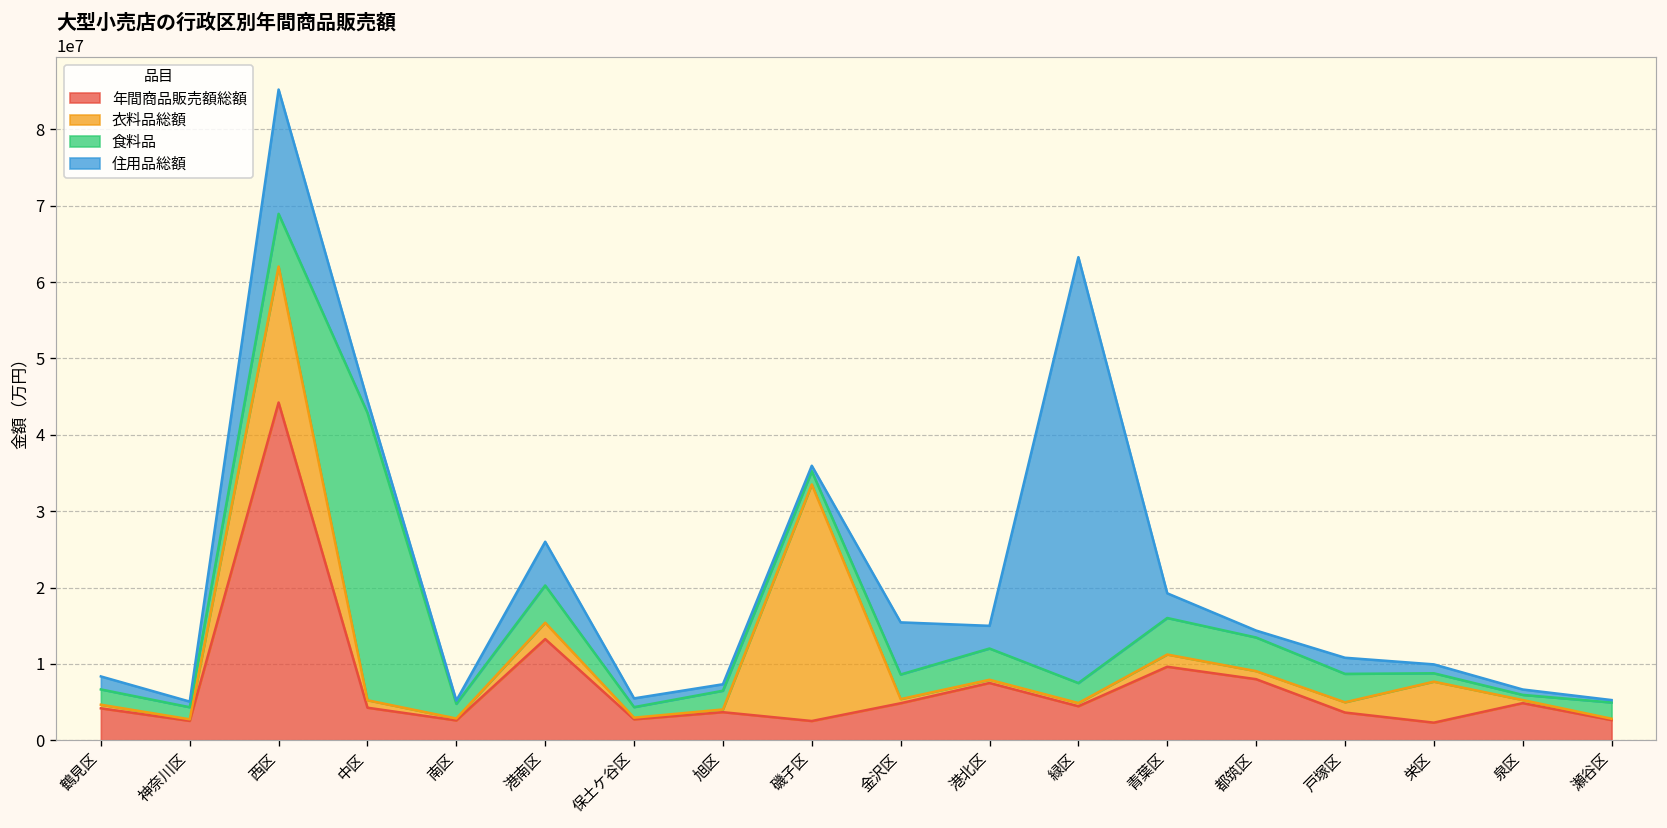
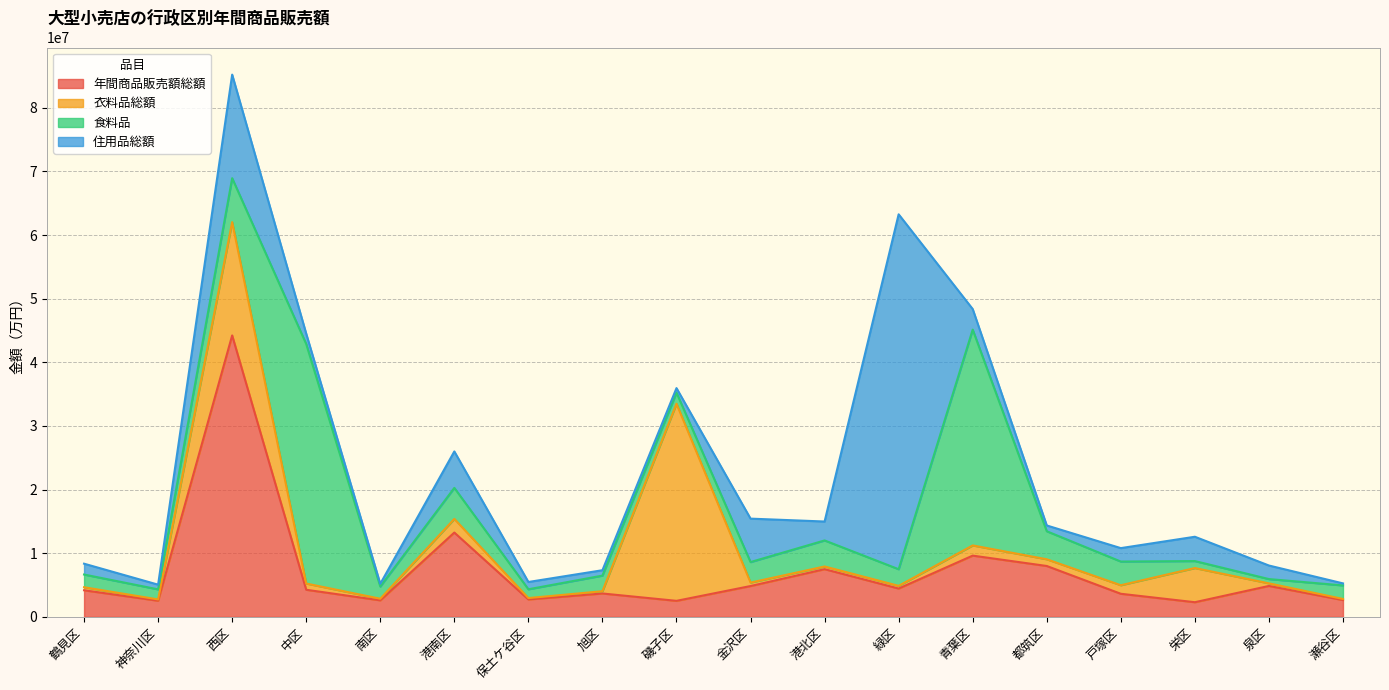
食料品, 青葉区: 5000000 -> 34000000
住用品総額, 栄区: 1000000 -> 4000000
住用品総額, 泉区: 1000000 -> 2000000
